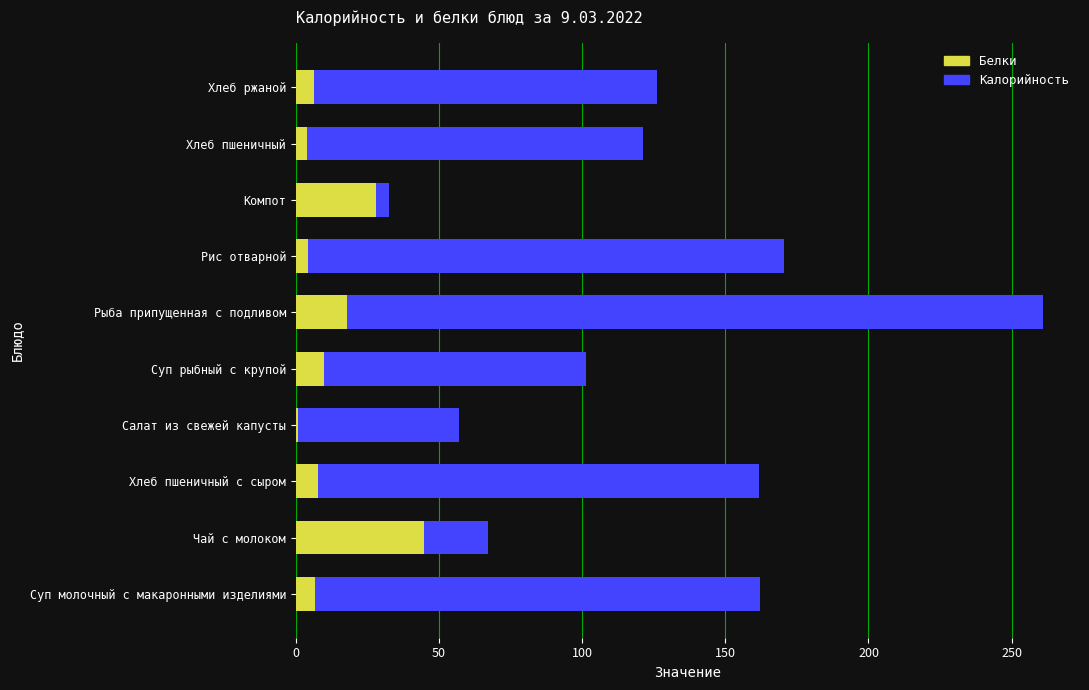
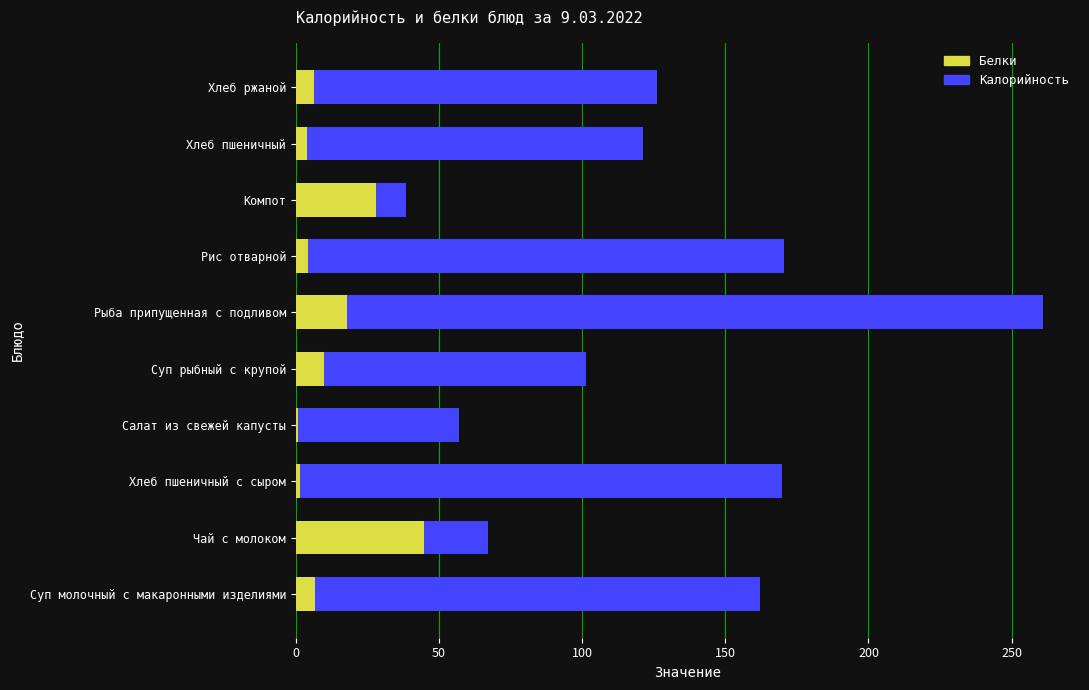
Калорийность, Компот: 33 -> 39
Калорийность, Хлеб пшеничный с сыром: 162 -> 170
Белки, Хлеб пшеничный с сыром: 8 -> 1
